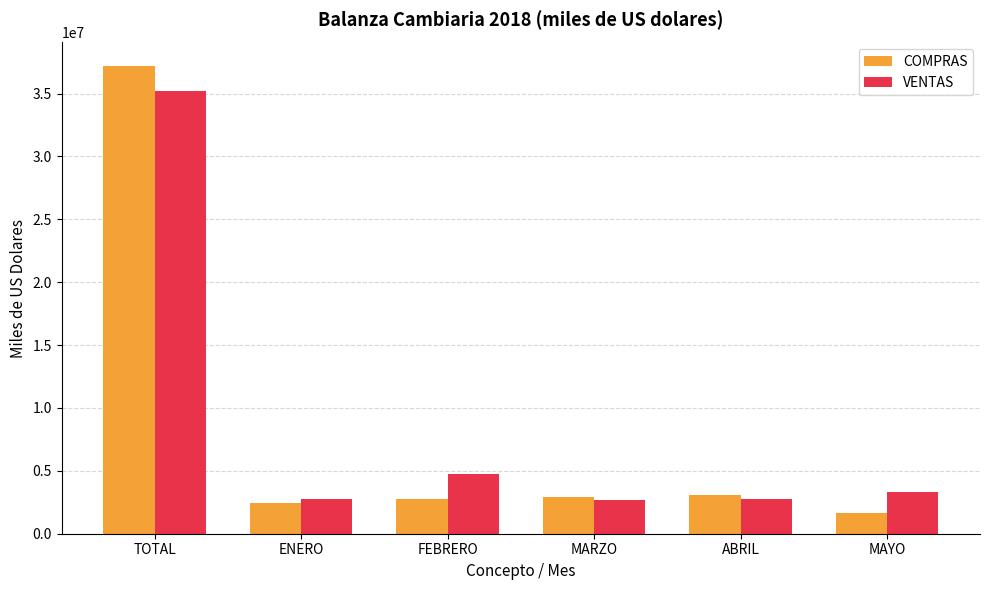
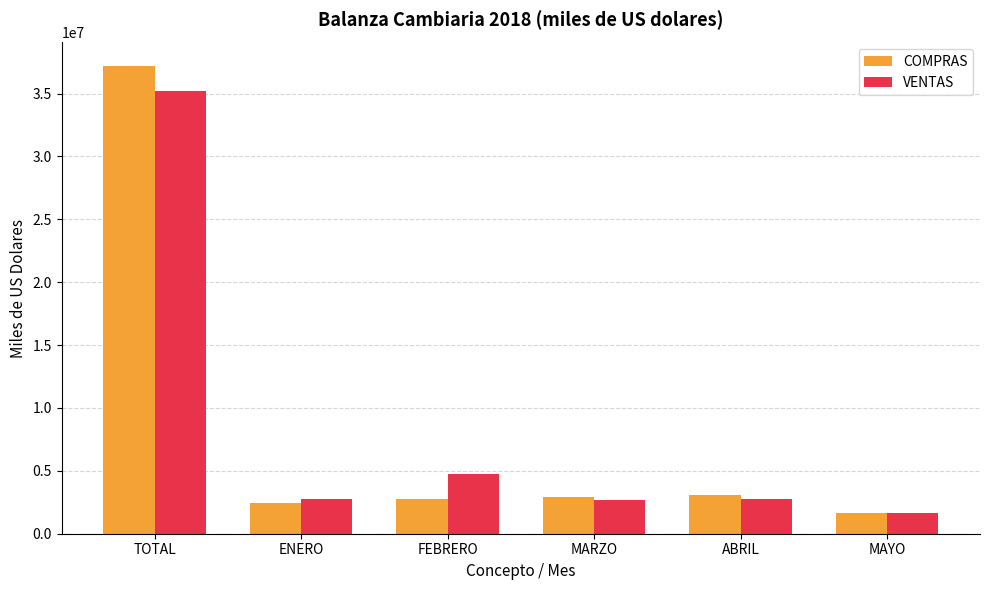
VENTAS, MAYO: 3300000 -> 1700000
